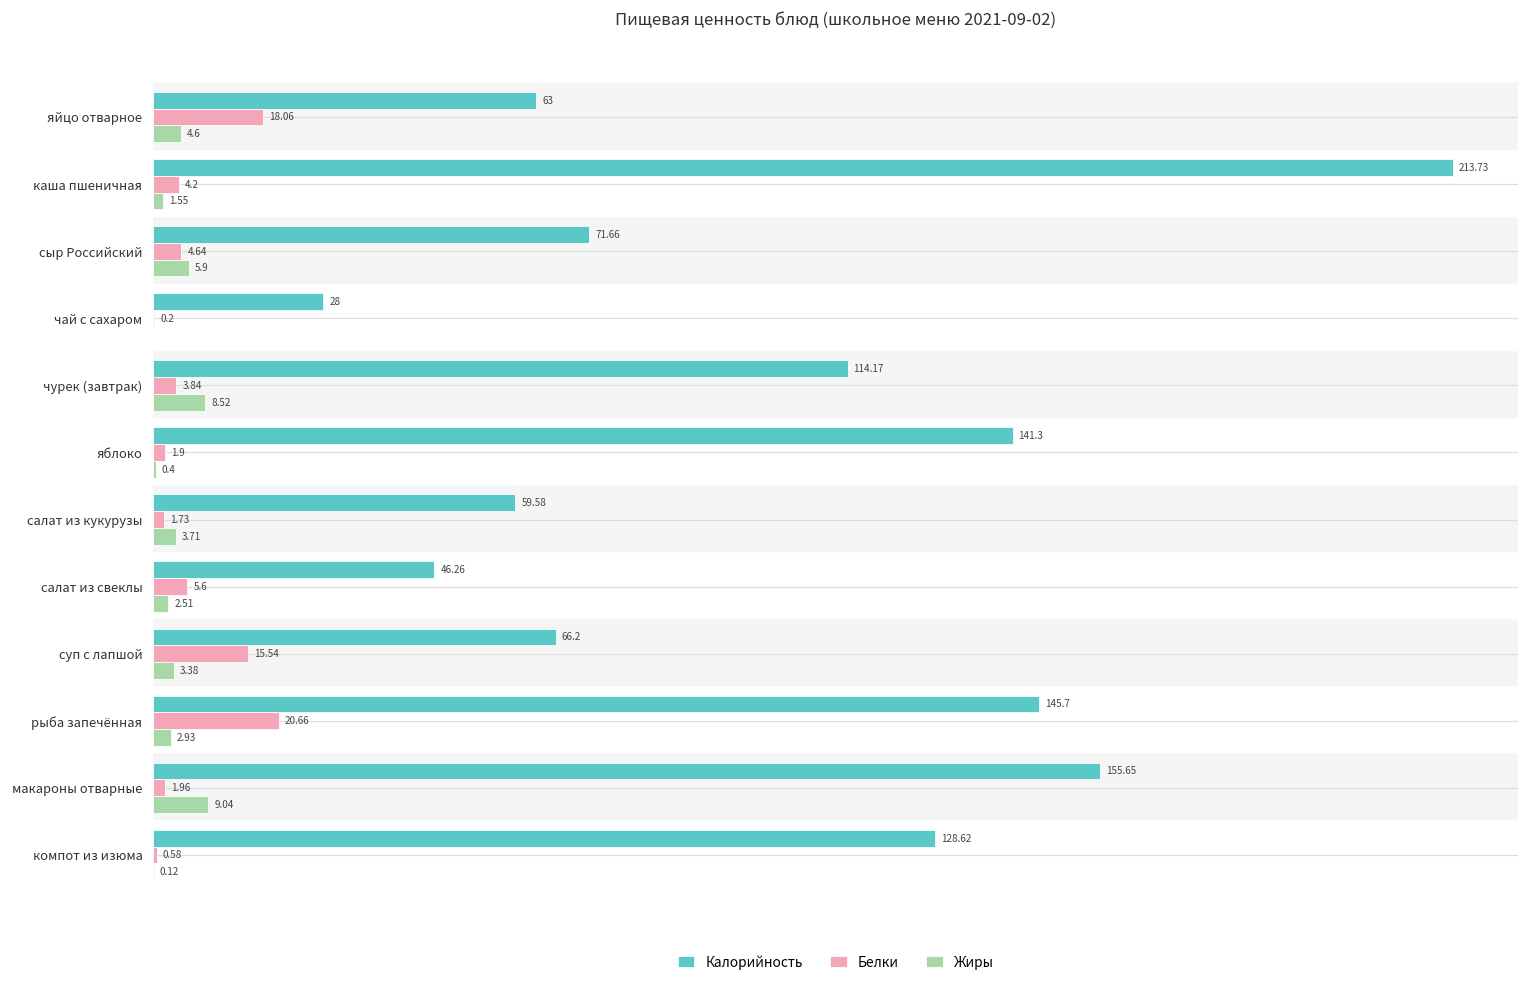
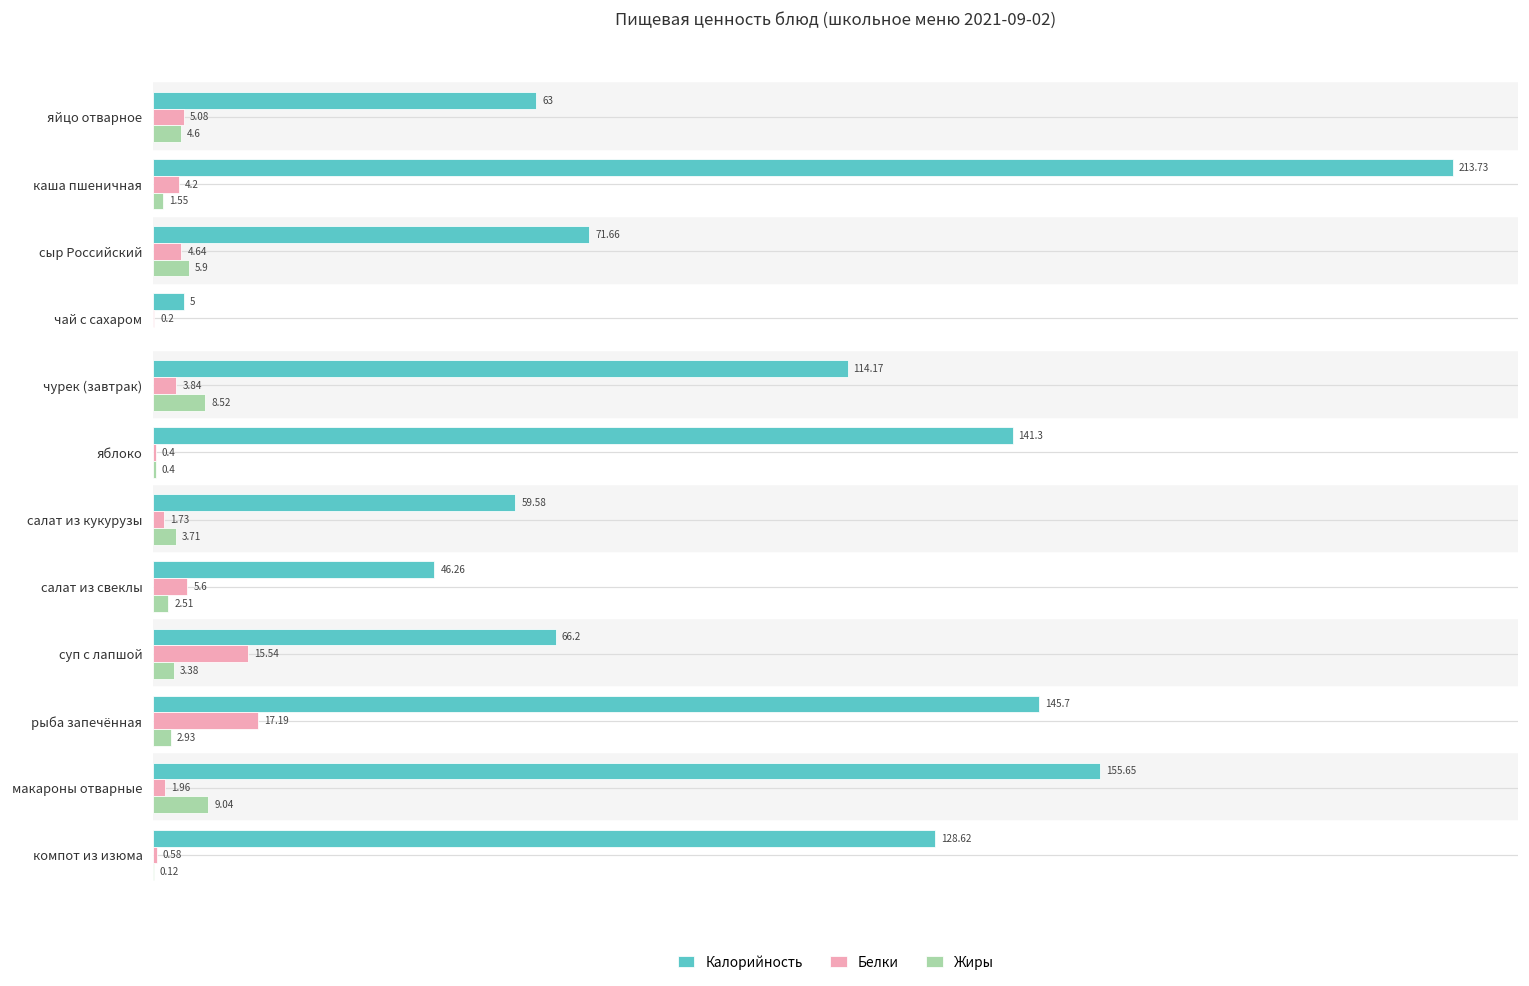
Белки, яйцо отварное: 18.06 -> 5.08
Калорийность, чай с сахаром: 28 -> 5
Белки, яблоко: 1.9 -> 0.4
Белки, рыба запечённая: 20.66 -> 17.19
